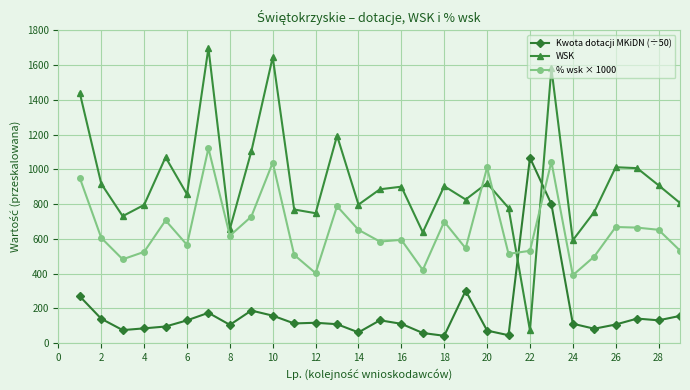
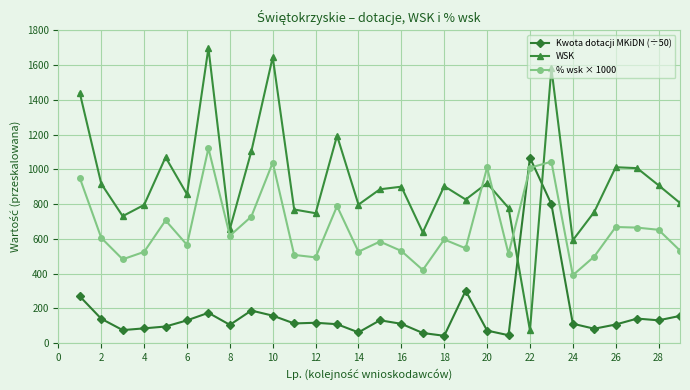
% wsk × 1000, 12: 400 -> 490
% wsk × 1000, 14: 650 -> 530
% wsk × 1000, 16: 590 -> 530
% wsk × 1000, 18: 700 -> 600
% wsk × 1000, 22: 530 -> 1010
